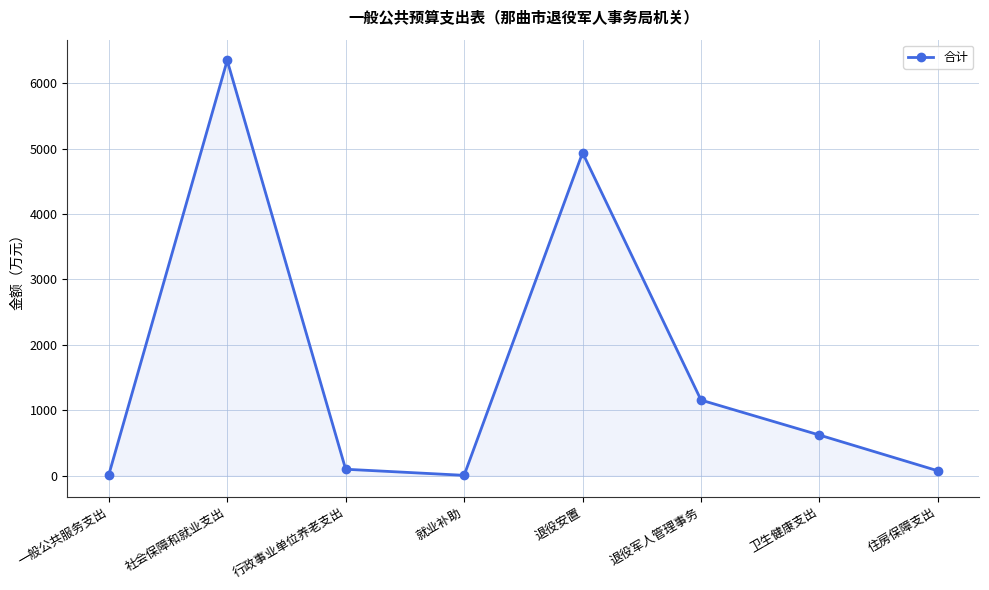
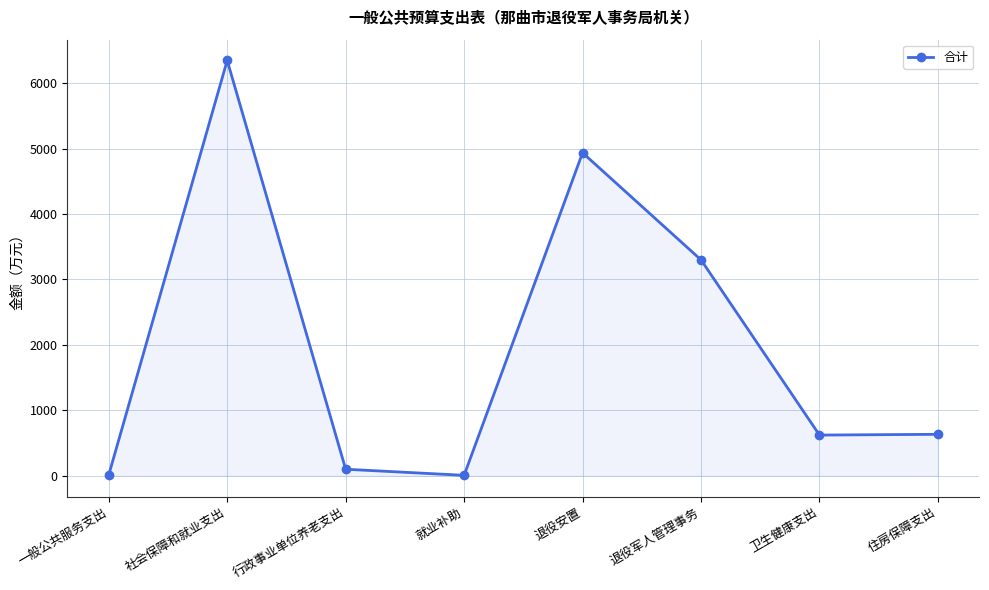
退役军人管理事务: 1200 -> 3300
住房保障支出: 100 -> 600
